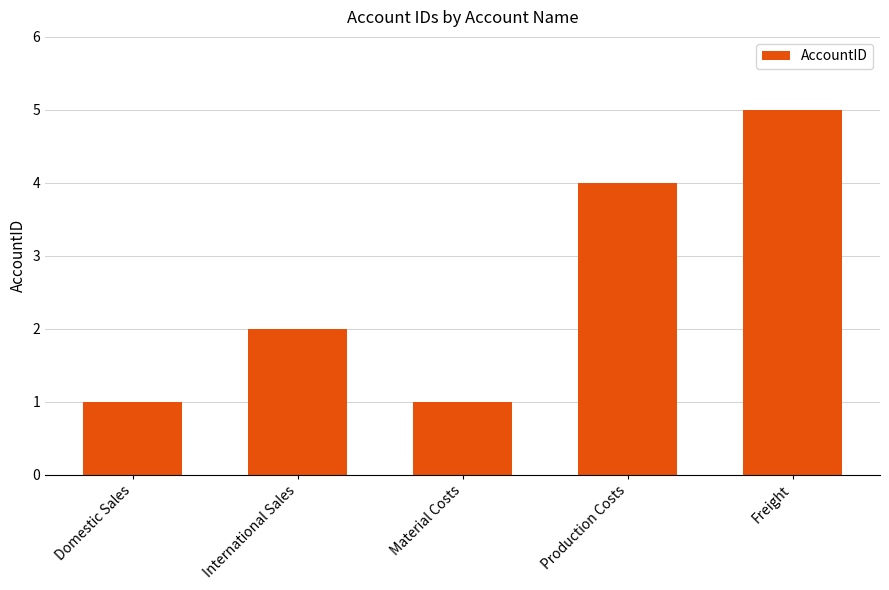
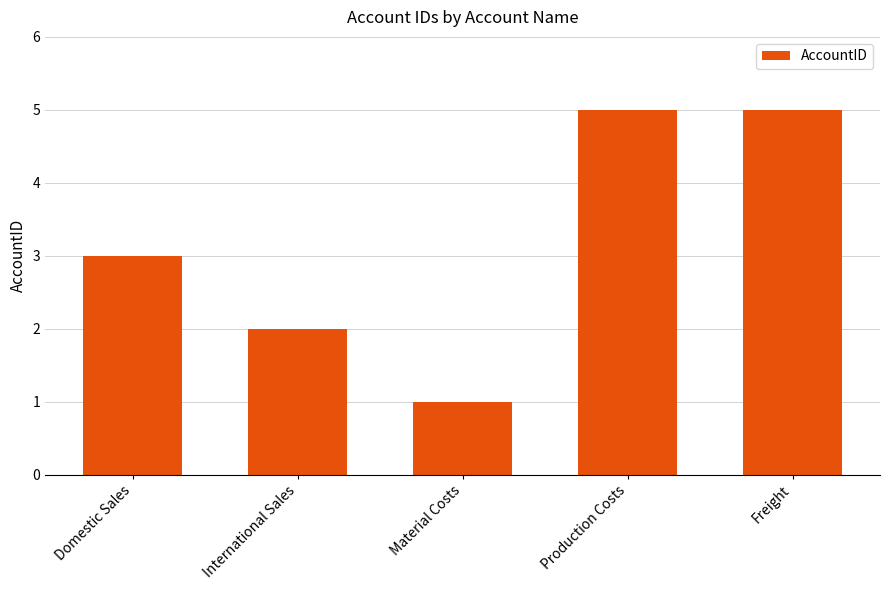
Domestic Sales: 1 -> 3
Production Costs: 4 -> 5
